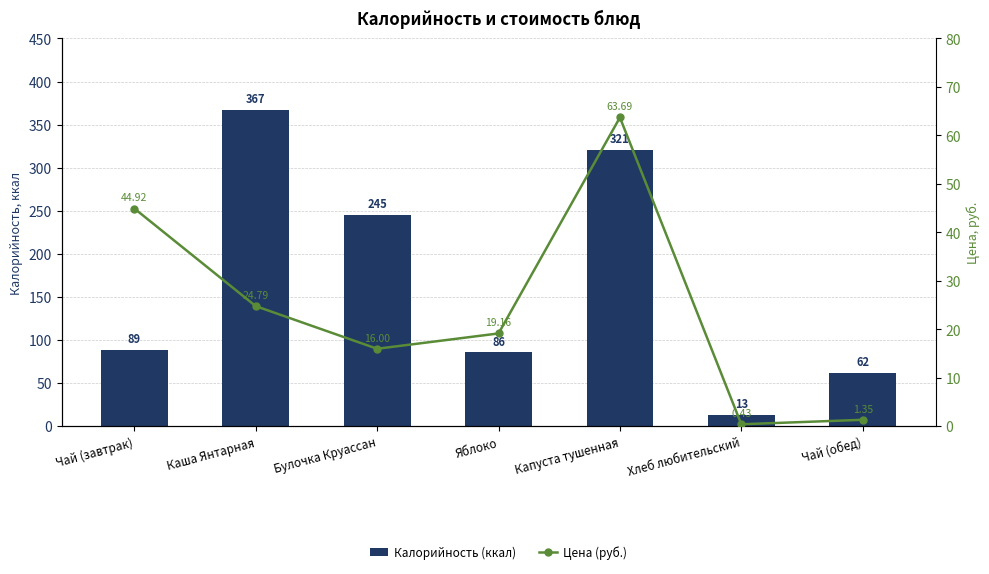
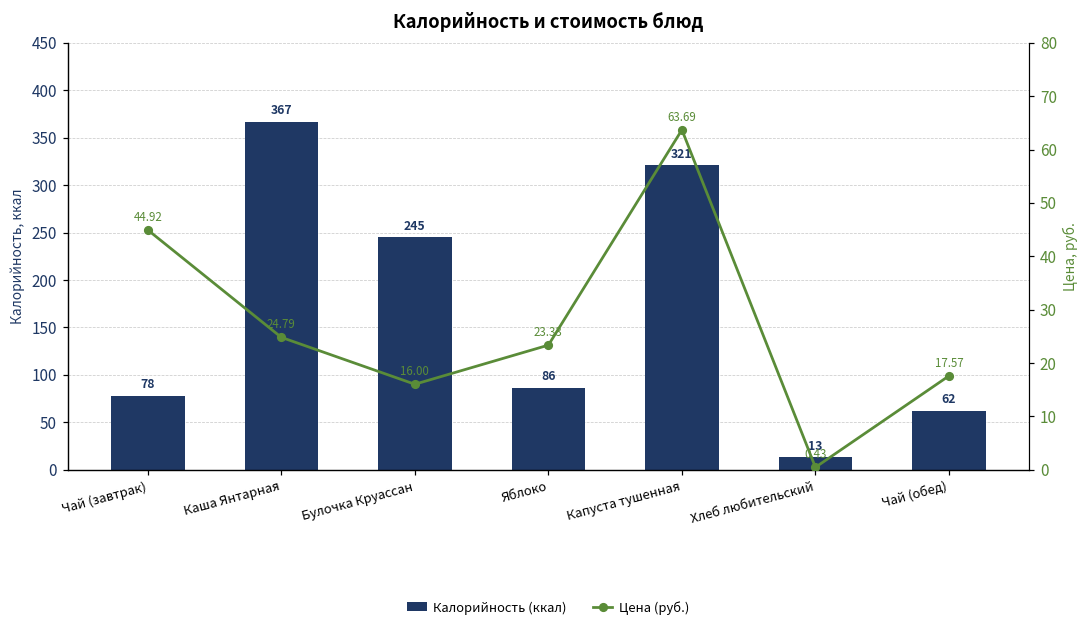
Калорийность (ккал), Чай (завтрак): 89 -> 78
Цена (руб.), Яблоко: 19.16 -> 23.33
Цена (руб.), Чай (обед): 1.35 -> 17.57
